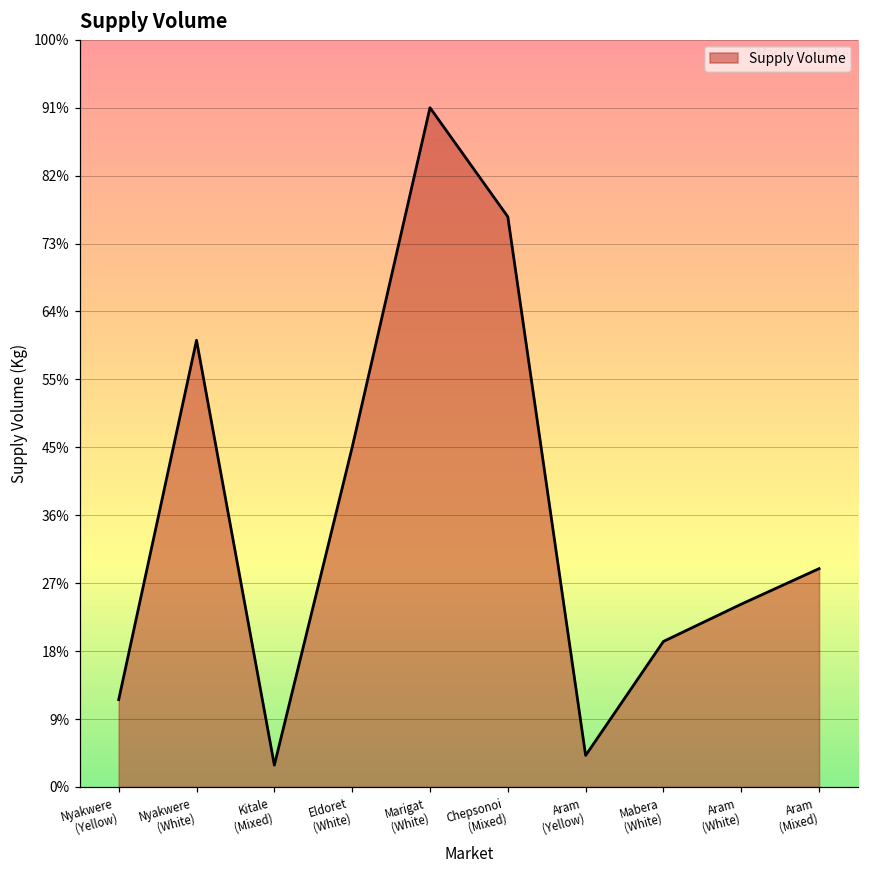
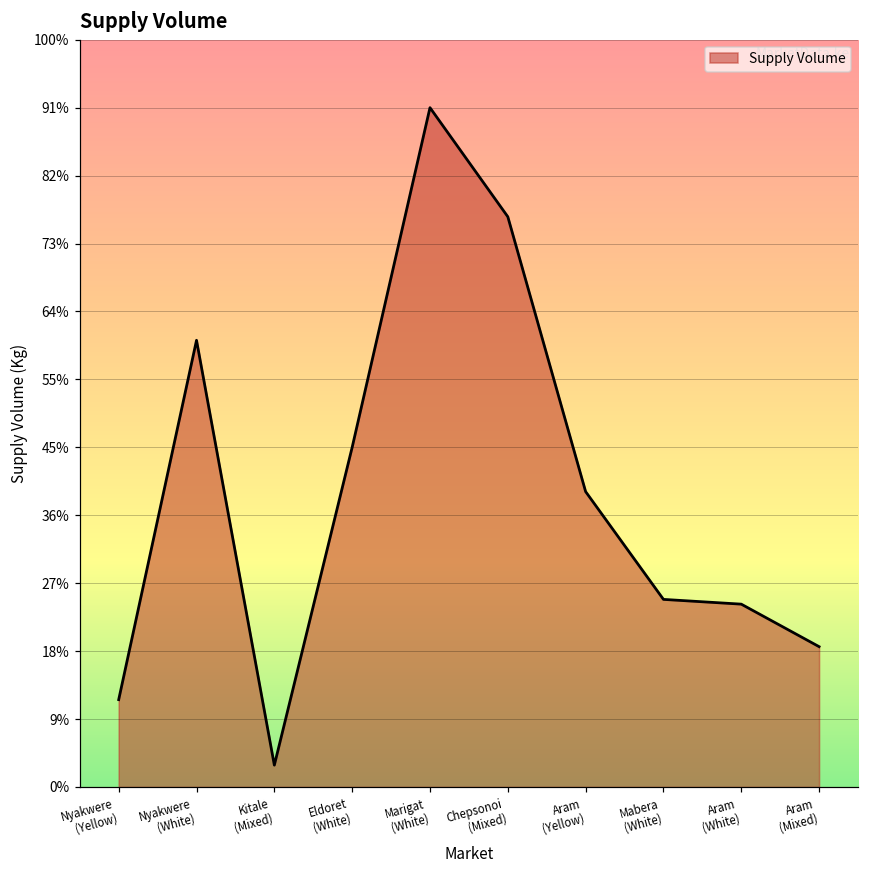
Aram (Yellow): 4% -> 40%
Mabera (White): 19% -> 25%
Aram (Mixed): 29% -> 19%
